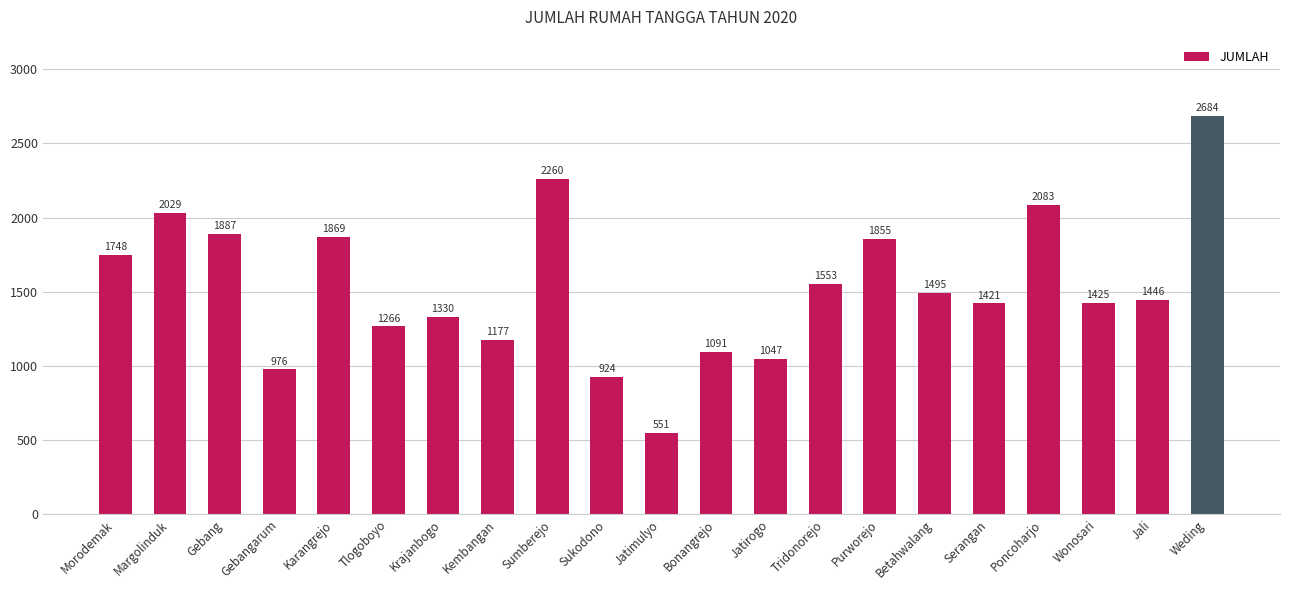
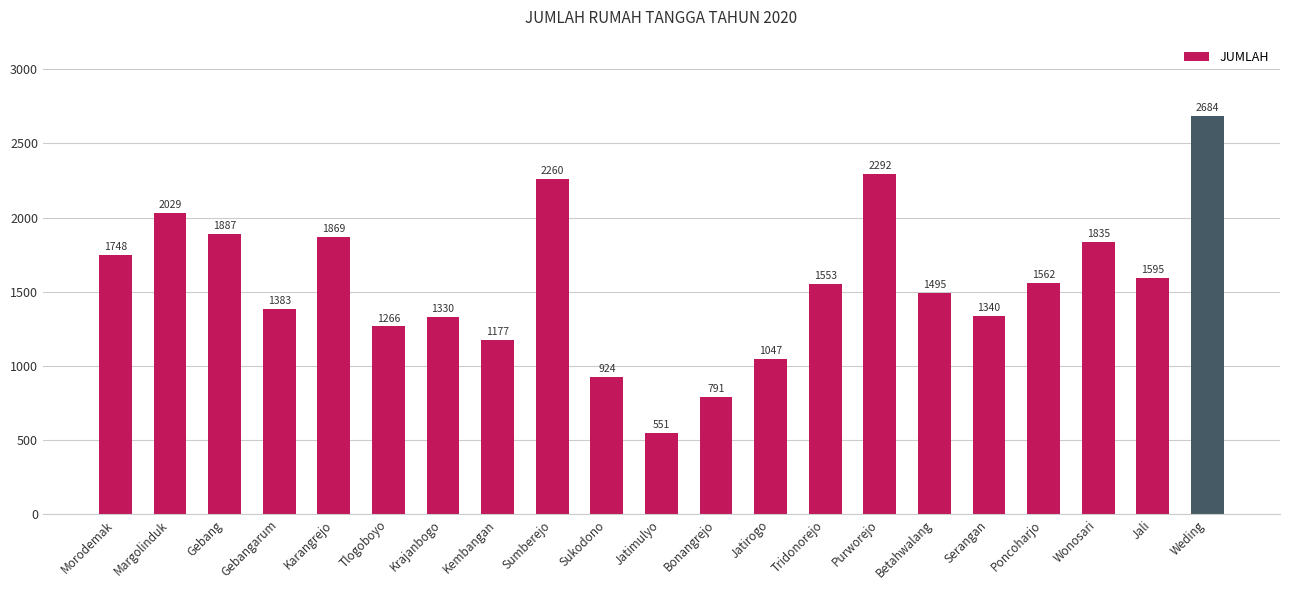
Gebangarum: 976 -> 1383
Bonangrejo: 1091 -> 791
Purworejo: 1855 -> 2292
Serangan: 1421 -> 1340
Poncoharjo: 2083 -> 1562
Wonosari: 1425 -> 1835
Jali: 1446 -> 1595
